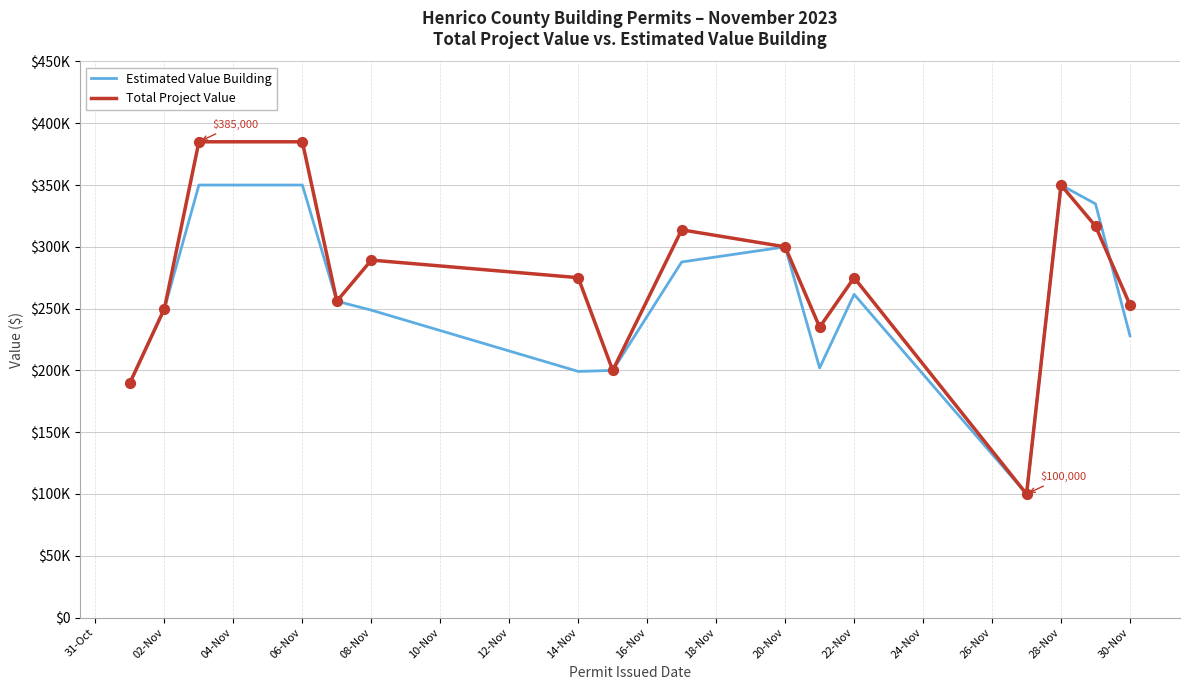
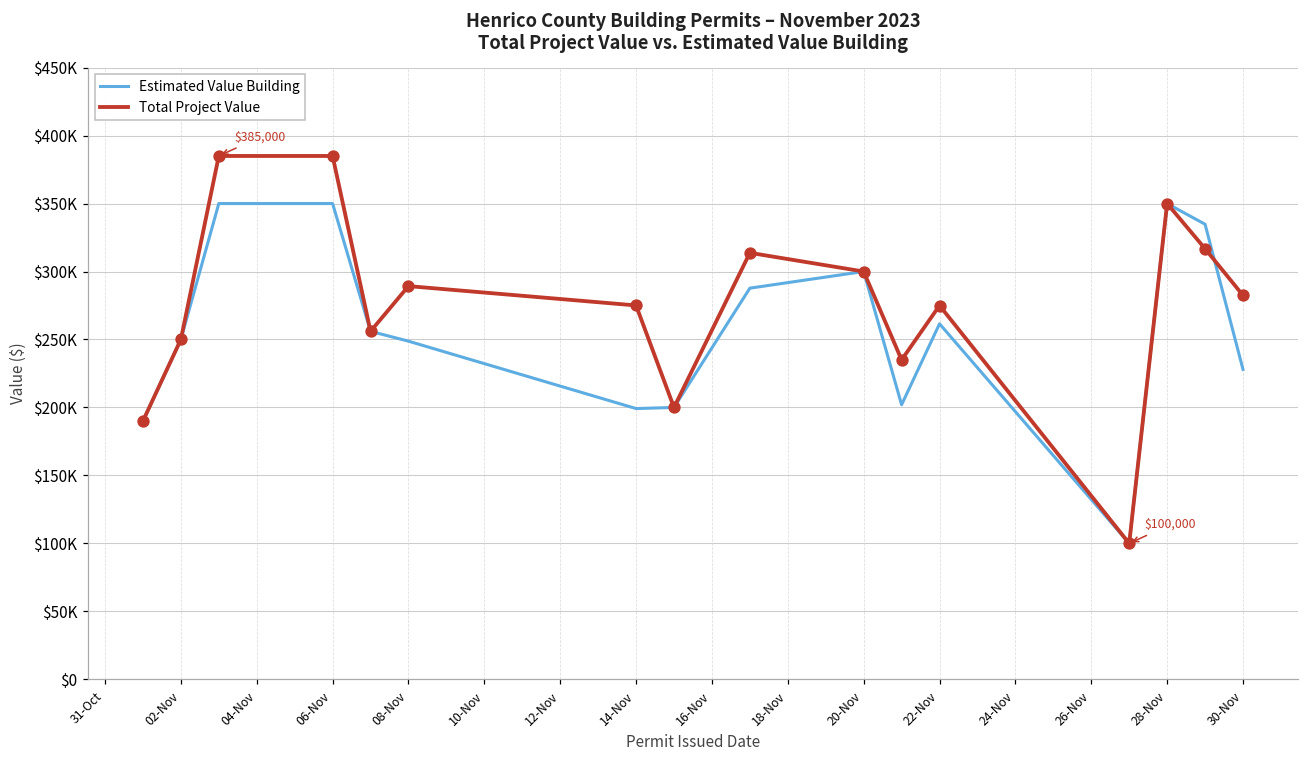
Total Project Value, 30-Nov: $253000 -> $282000
